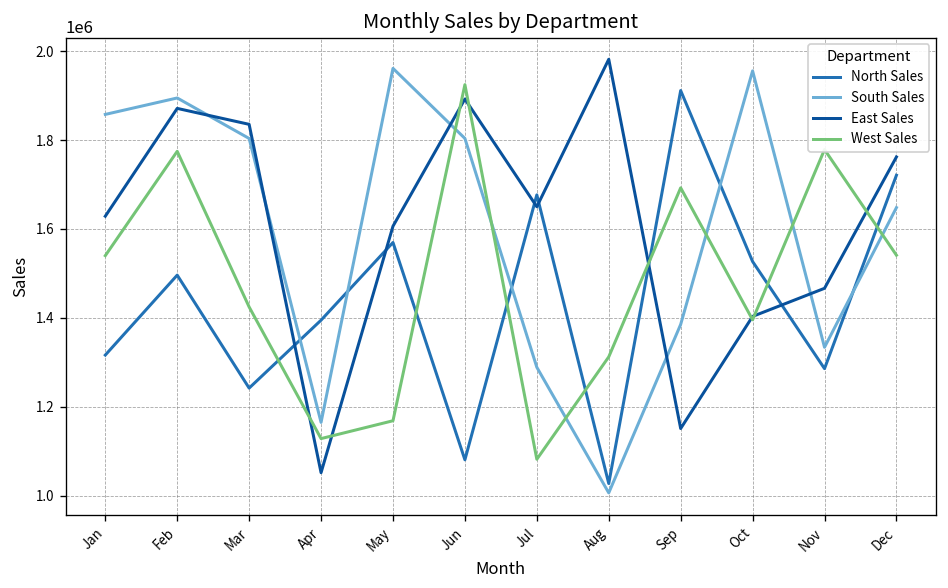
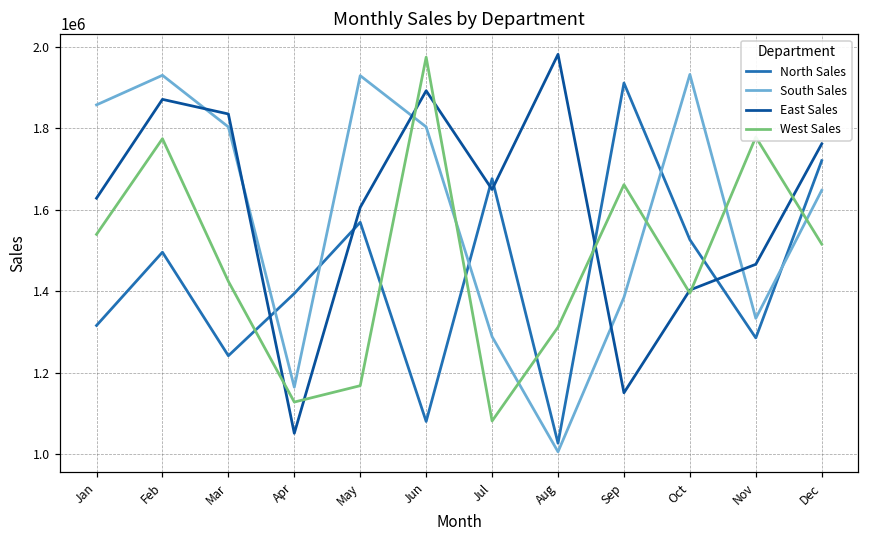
South Sales, Feb: 1890000 -> 1930000
South Sales, May: 1960000 -> 1930000
West Sales, Jun: 1920000 -> 1970000
West Sales, Sep: 1690000 -> 1660000
South Sales, Oct: 1960000 -> 1930000
West Sales, Dec: 1540000 -> 1520000
